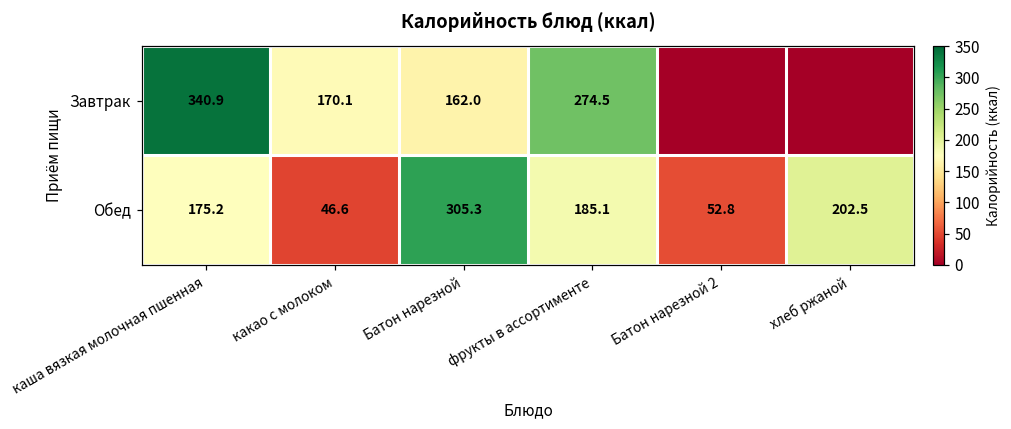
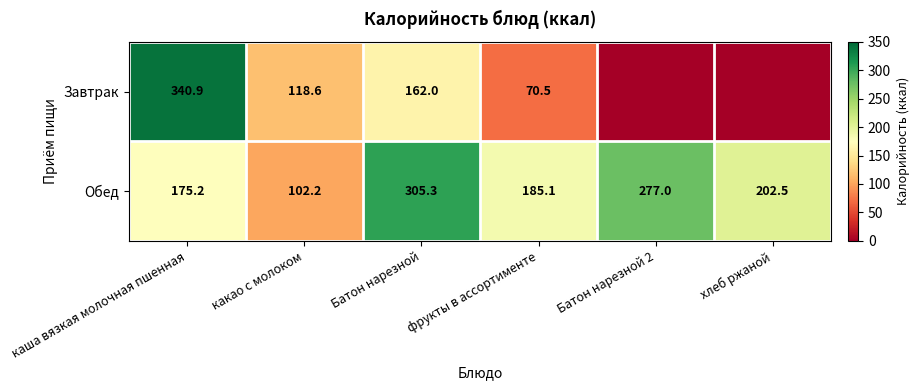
Завтрак, какао с молоком: 170.1 -> 118.6
Завтрак, фрукты в ассортименте: 274.5 -> 70.5
Обед, какао с молоком: 46.6 -> 102.2
Обед, Батон нарезной 2: 52.8 -> 277.0
